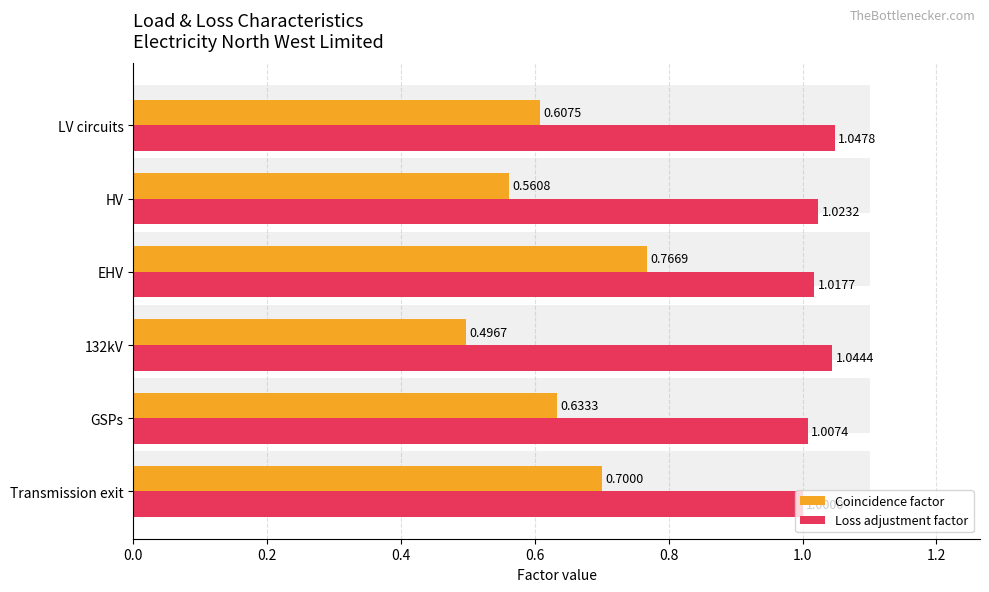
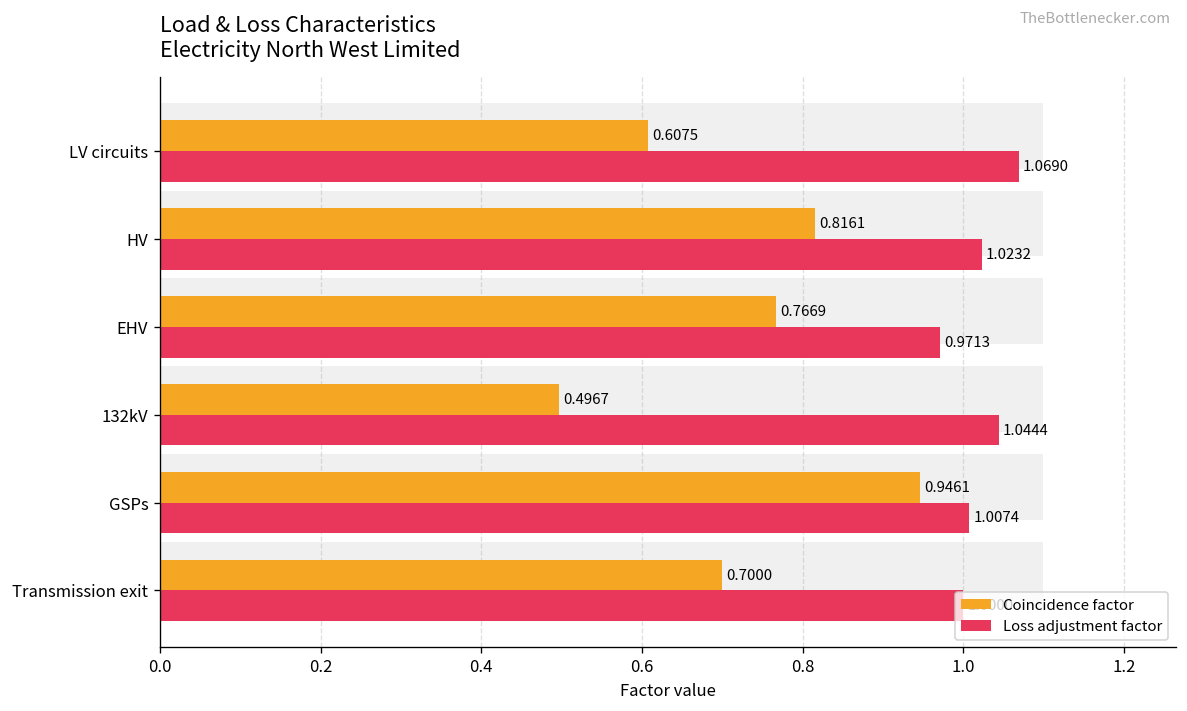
Loss adjustment factor, LV circuits: 1.0478 -> 1.0690
Coincidence factor, HV: 0.5608 -> 0.8161
Loss adjustment factor, EHV: 1.0177 -> 0.9713
Coincidence factor, GSPs: 0.6333 -> 0.9461
